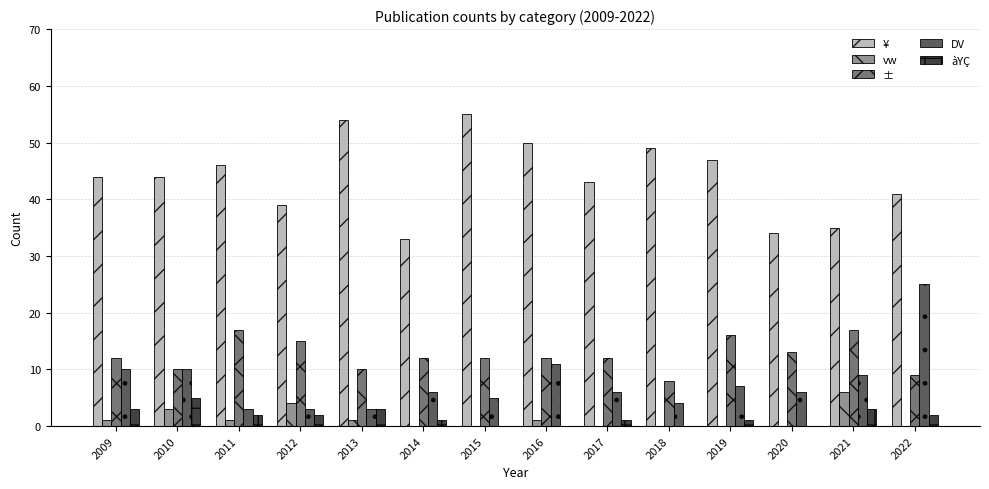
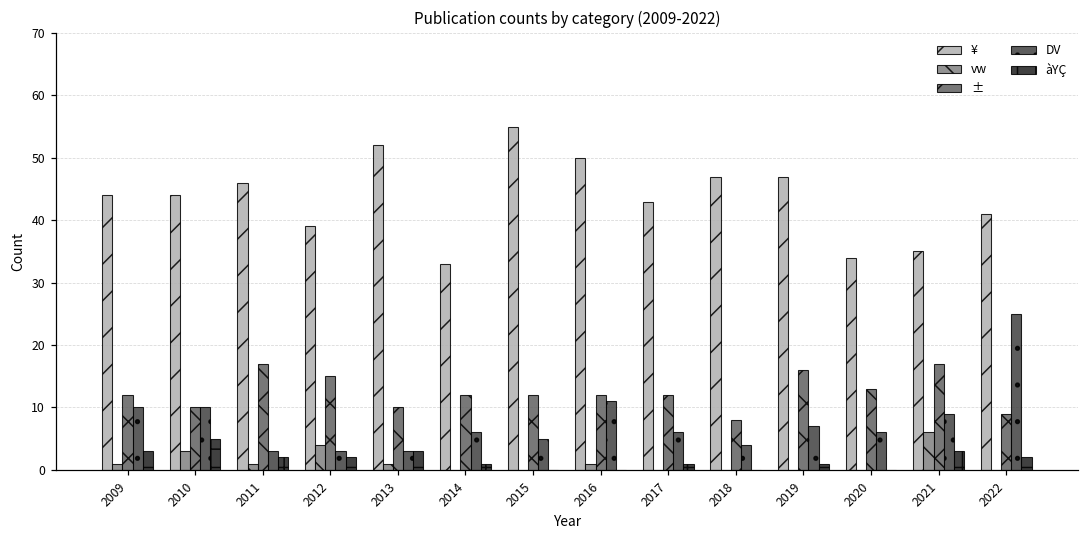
¥, 2013: 54 -> 52
¥, 2018: 49 -> 47
